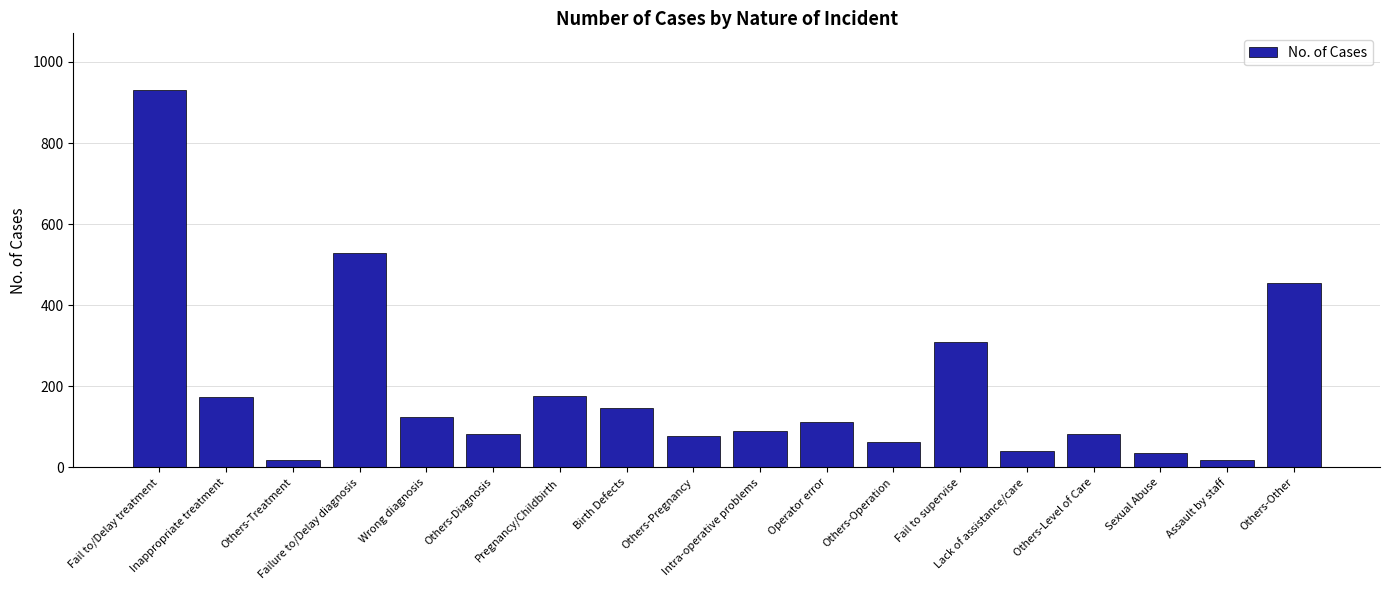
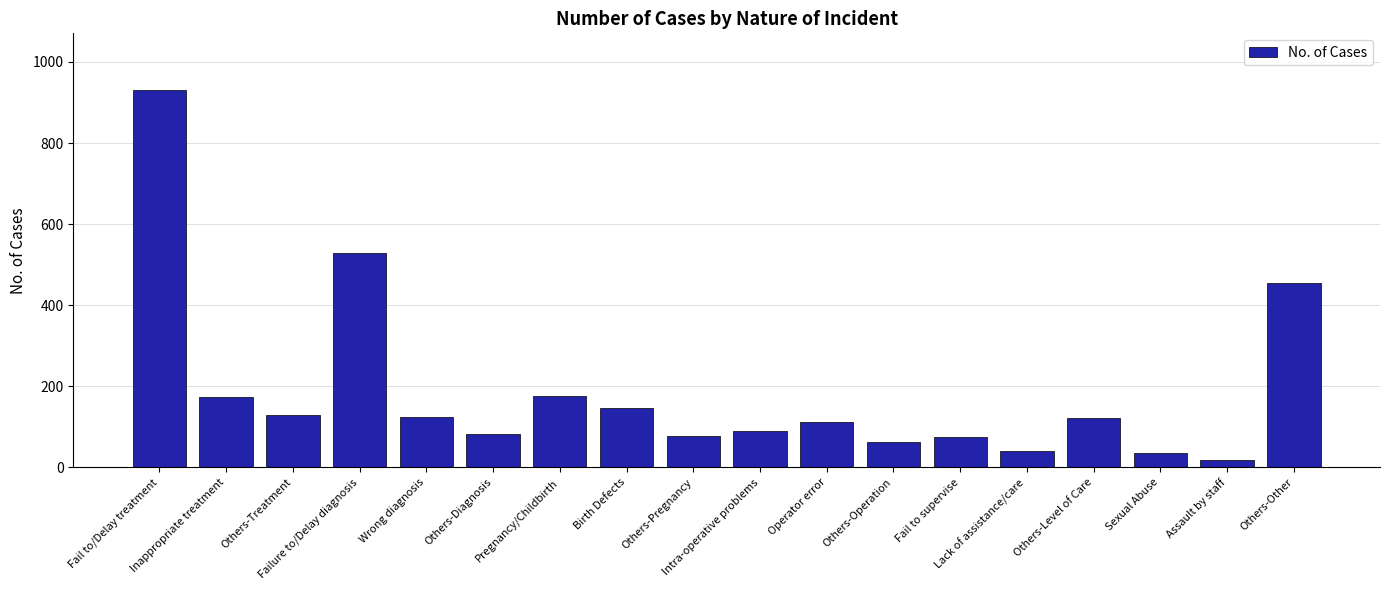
Others-Treatment: 20 -> 130
Fail to supervise: 310 -> 70
Others-Level of Care: 80 -> 120
